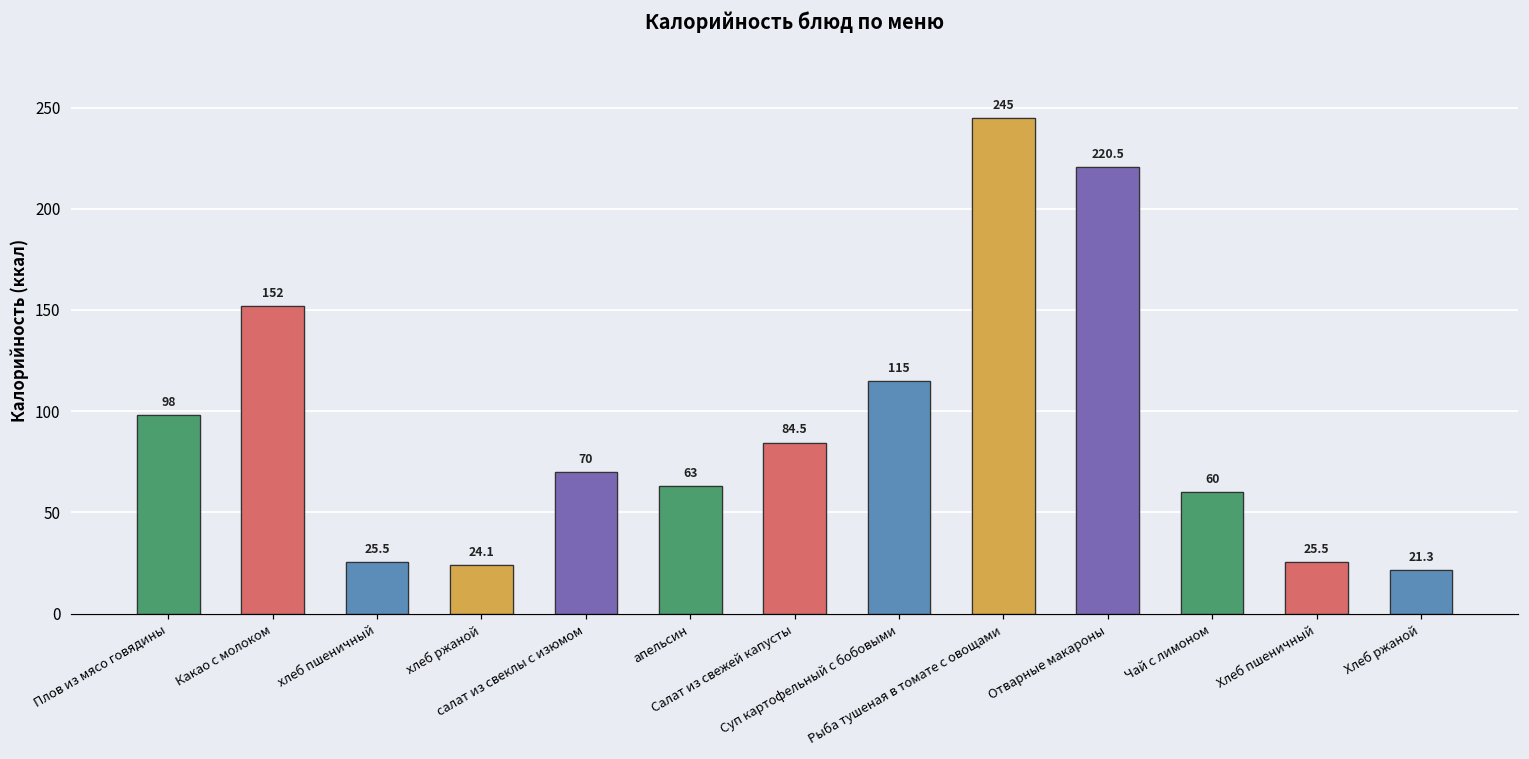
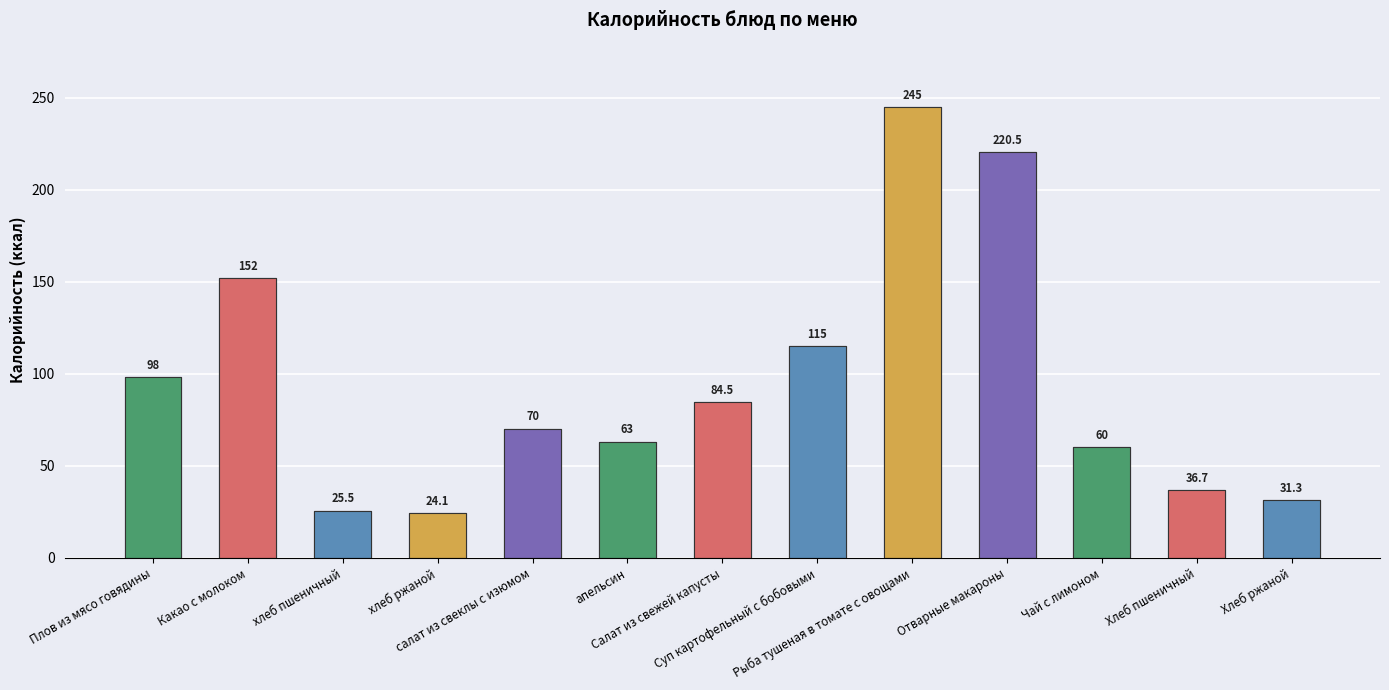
Хлеб пшеничный: 25.5 -> 36.7
Хлеб ржаной: 21.3 -> 31.3
